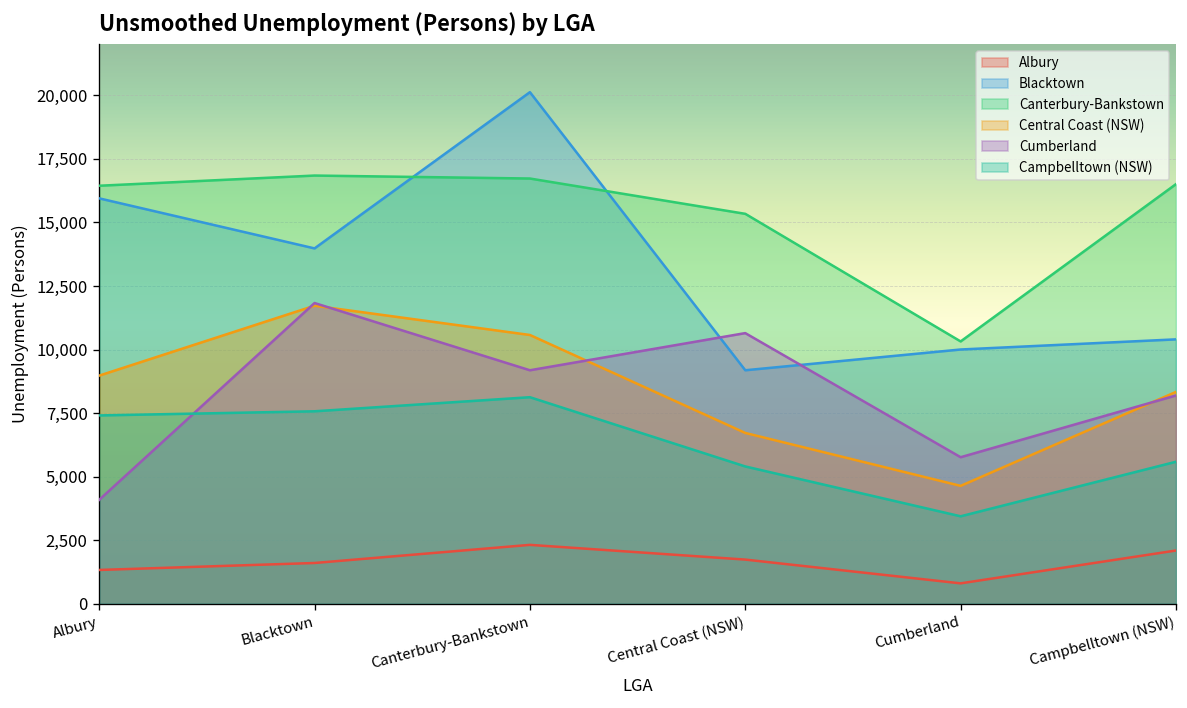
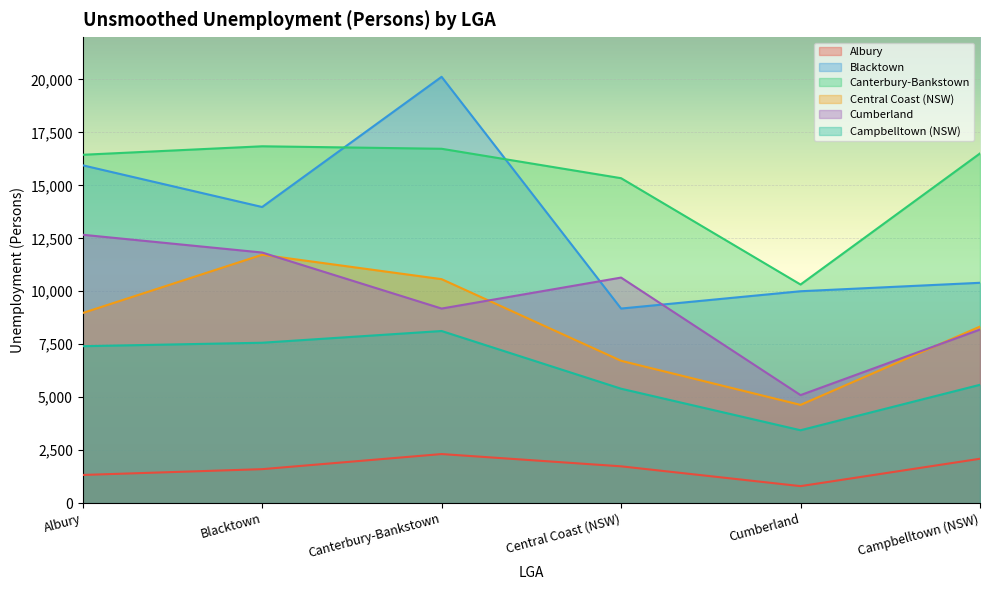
Cumberland, Albury: 4,100 -> 12,700
Cumberland, Cumberland: 5,800 -> 5,100
